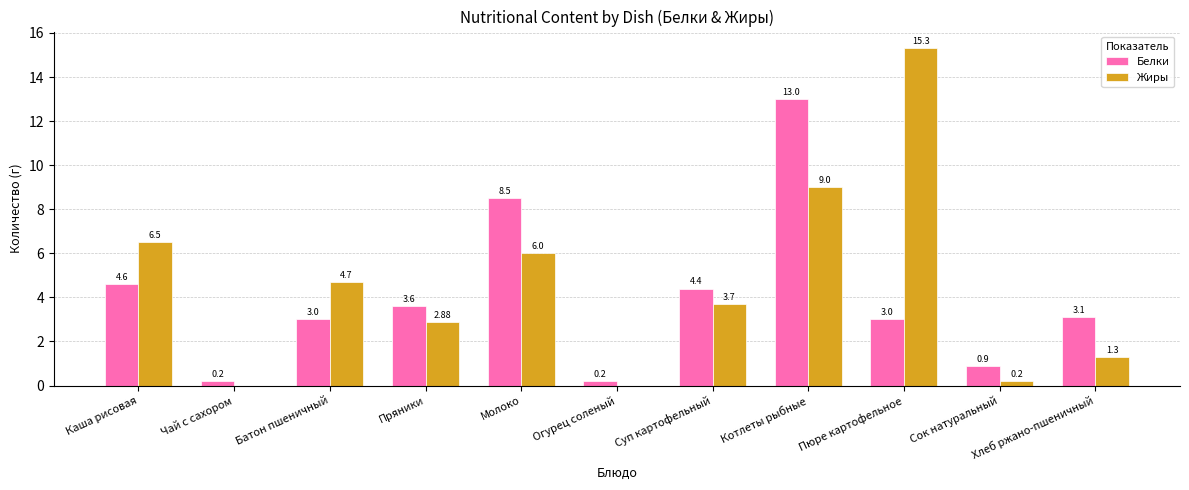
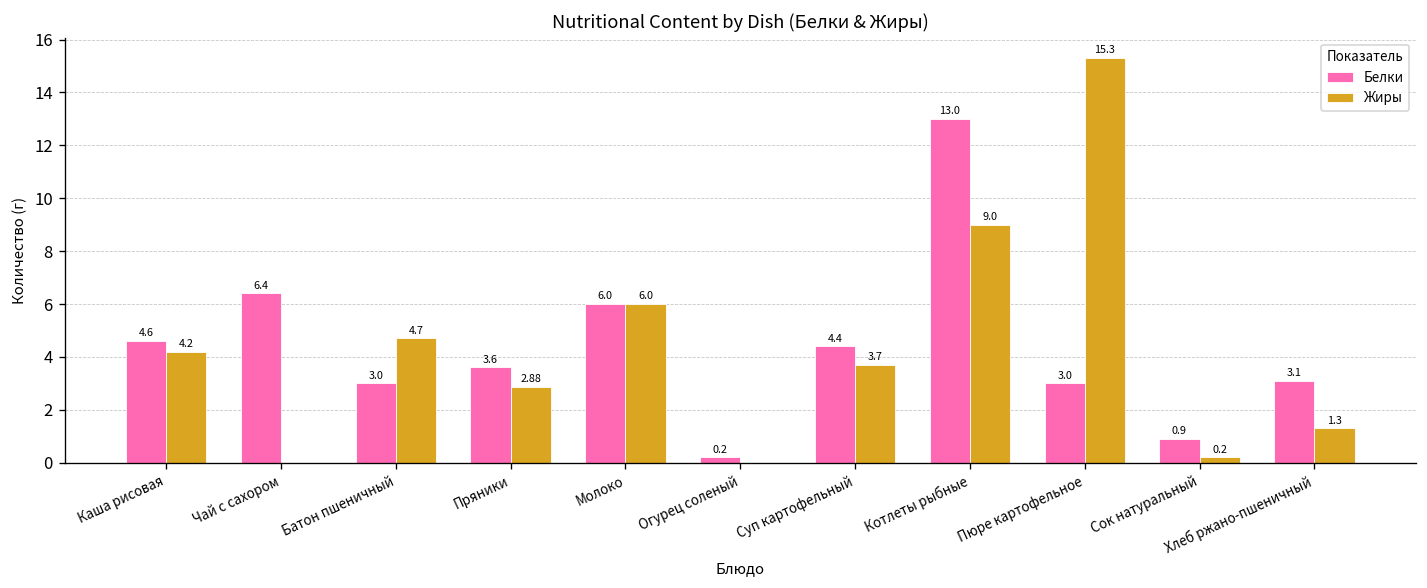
Жиры, Каша рисовая: 6.5 -> 4.2
Белки, Чай с сахором: 0.2 -> 6.4
Белки, Молоко: 8.5 -> 6.0
